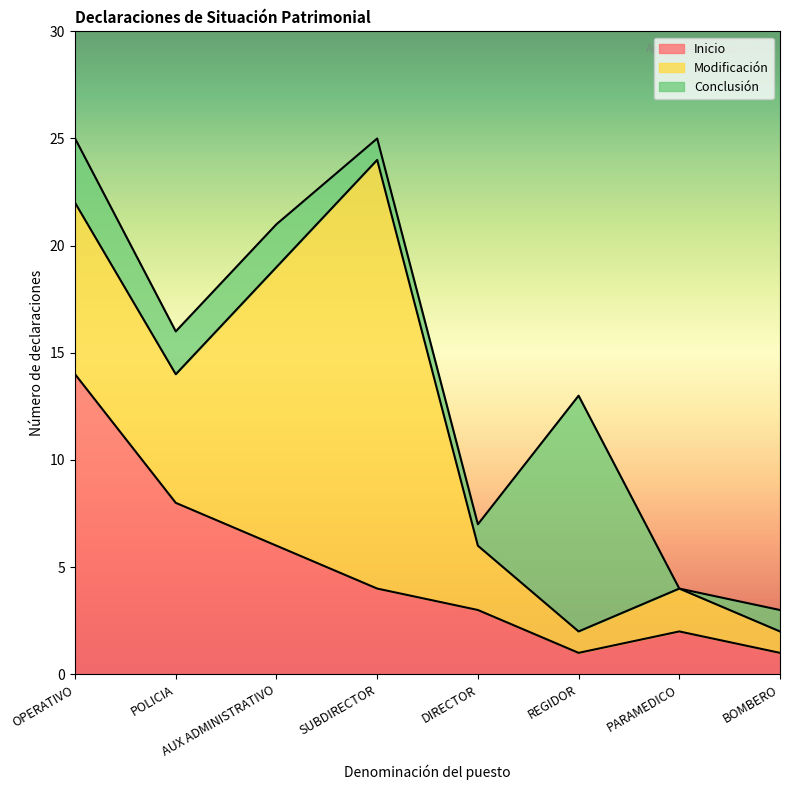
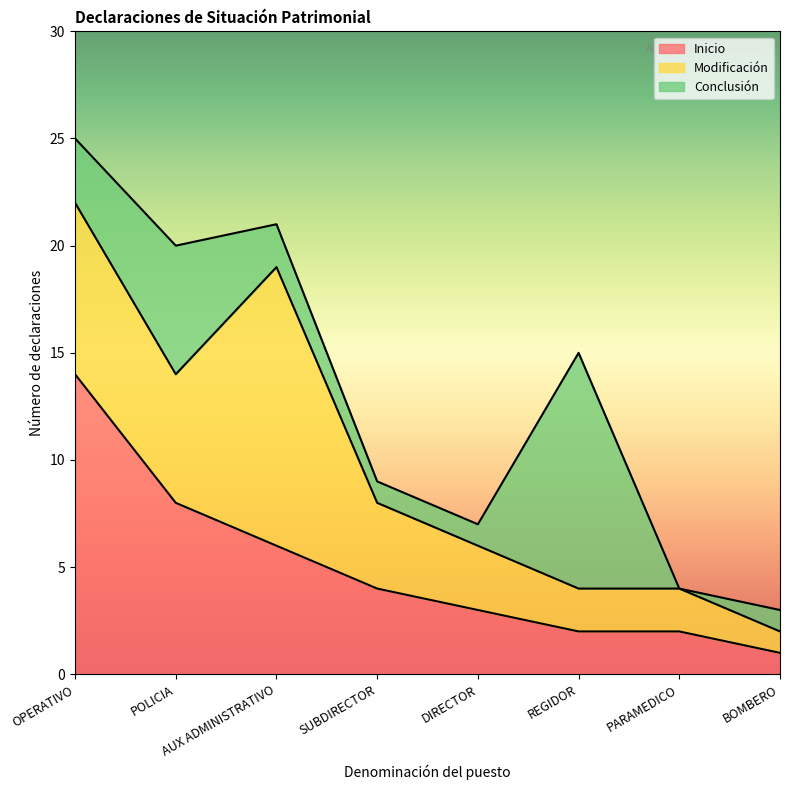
Conclusión, POLICIA: 2 -> 6
Modificación, SUBDIRECTOR: 20 -> 4
Inicio, REGIDOR: 1 -> 2
Modificación, REGIDOR: 1 -> 2
